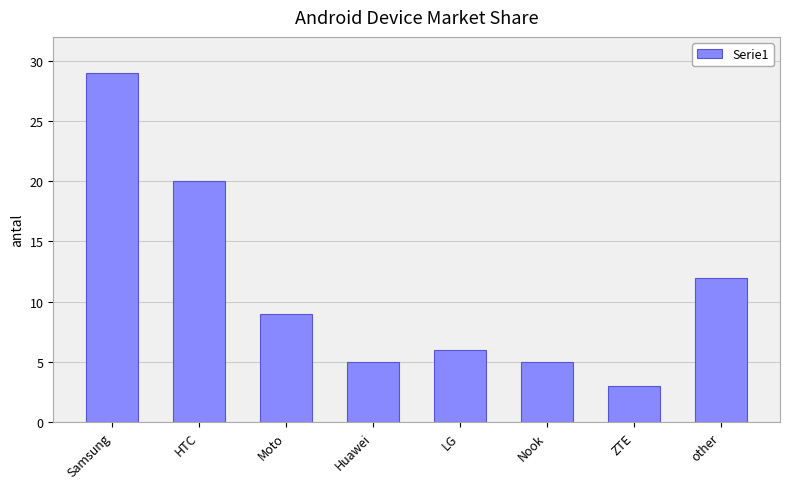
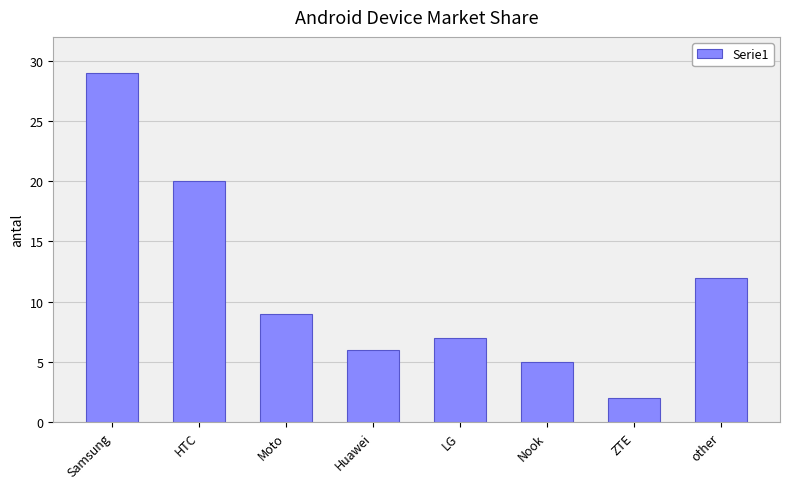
Huawei: 5 -> 6
LG: 6 -> 7
ZTE: 3 -> 2
